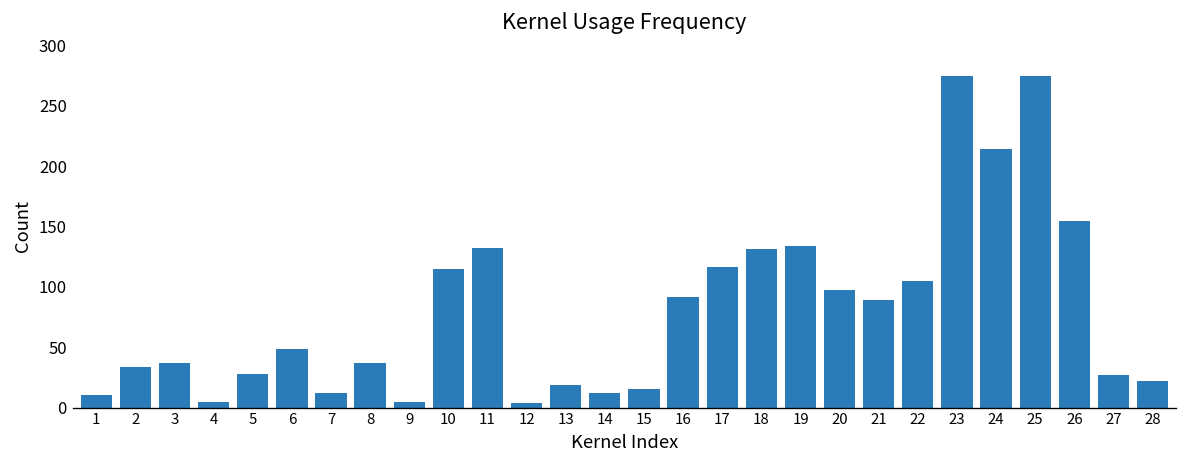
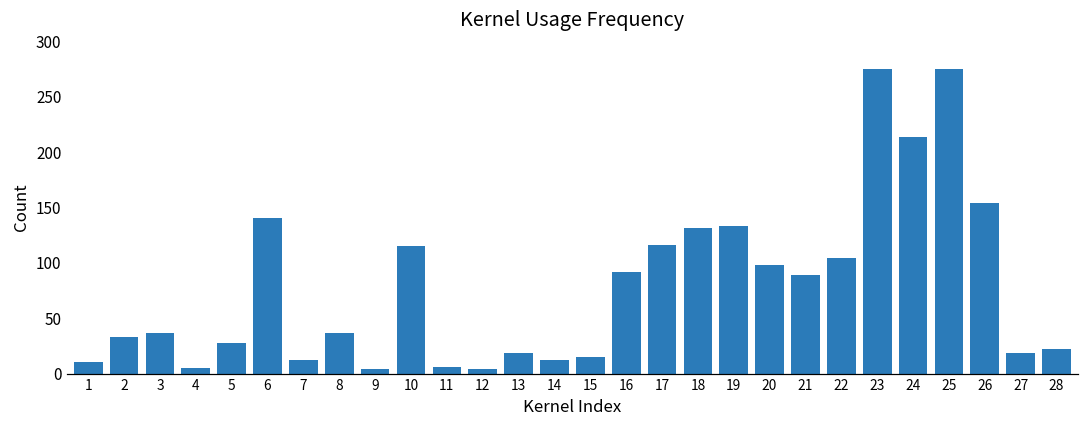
6: 49 -> 141
11: 132 -> 6
27: 27 -> 18
